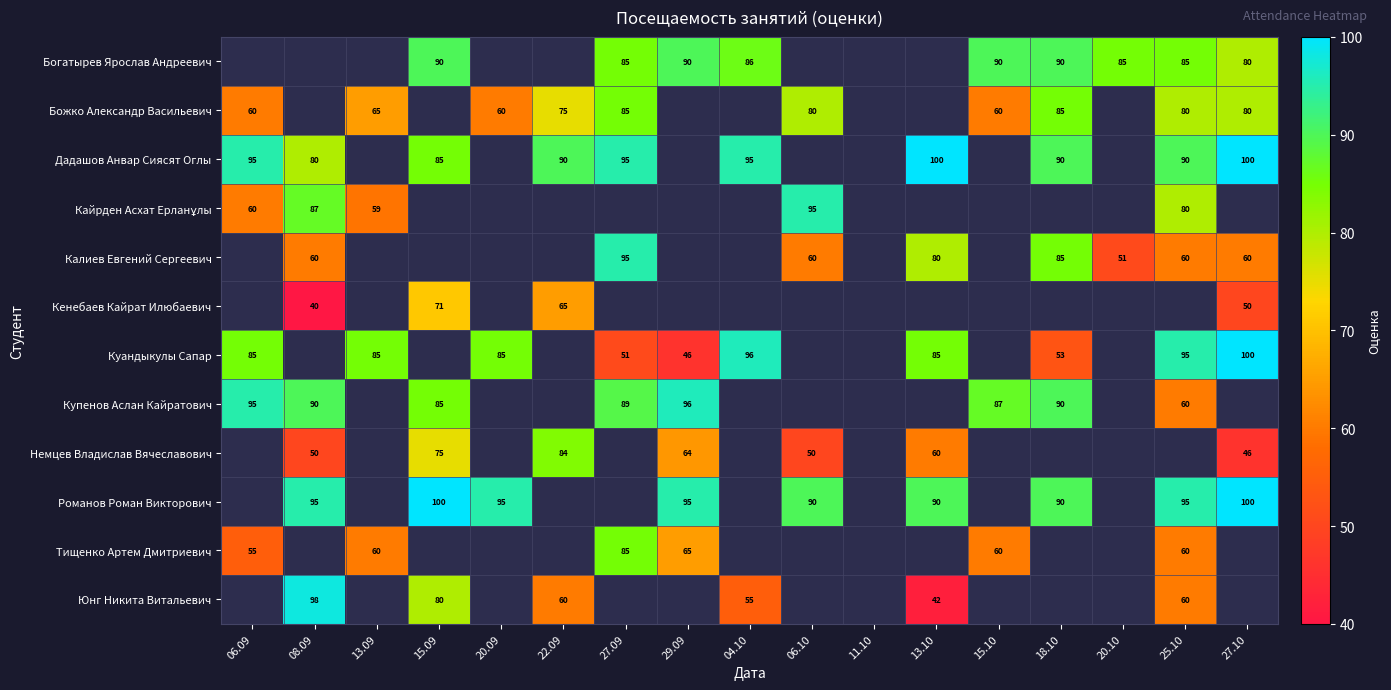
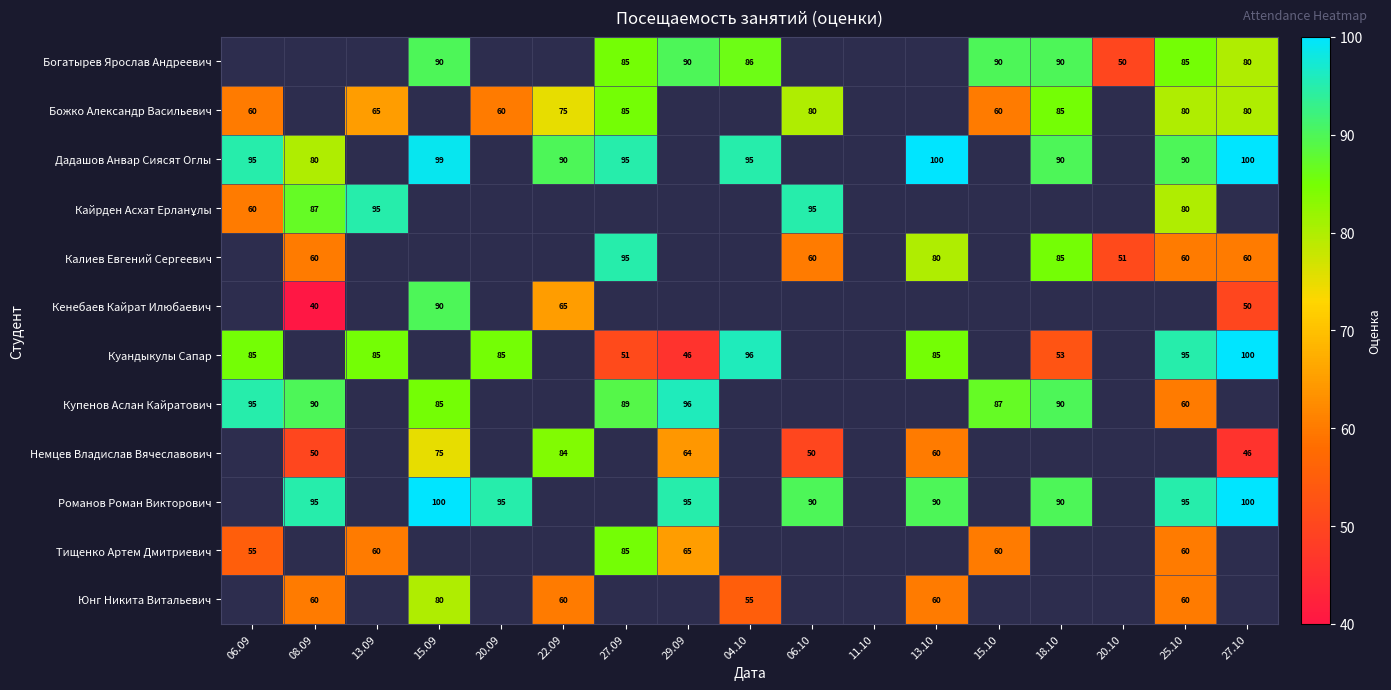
Богатырев Ярослав Андреевич, 20.10: 85 -> 50
Дадашов Анвар Сиясят Оглы, 15.09: 85 -> 99
Кайрден Асхат Ерланұлы, 13.09: 59 -> 95
Кенебаев Кайрат Илюбаевич, 15.09: 71 -> 90
Юнг Никита Витальевич, 08.09: 98 -> 60
Юнг Никита Витальевич, 13.10: 42 -> 60
